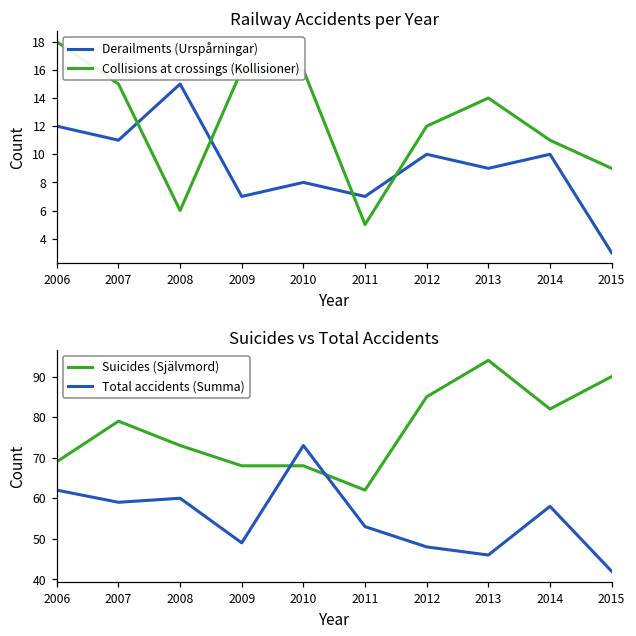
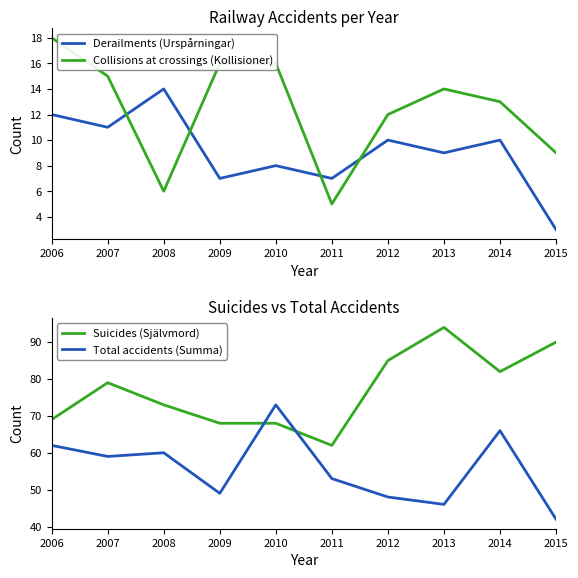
Railway Accidents per Year, Derailments (Urspårningar), 2008: 15 -> 14
Railway Accidents per Year, Collisions at crossings (Kollisioner), 2014: 11 -> 13
Suicides vs Total Accidents, Total accidents (Summa), 2014: 58 -> 66
